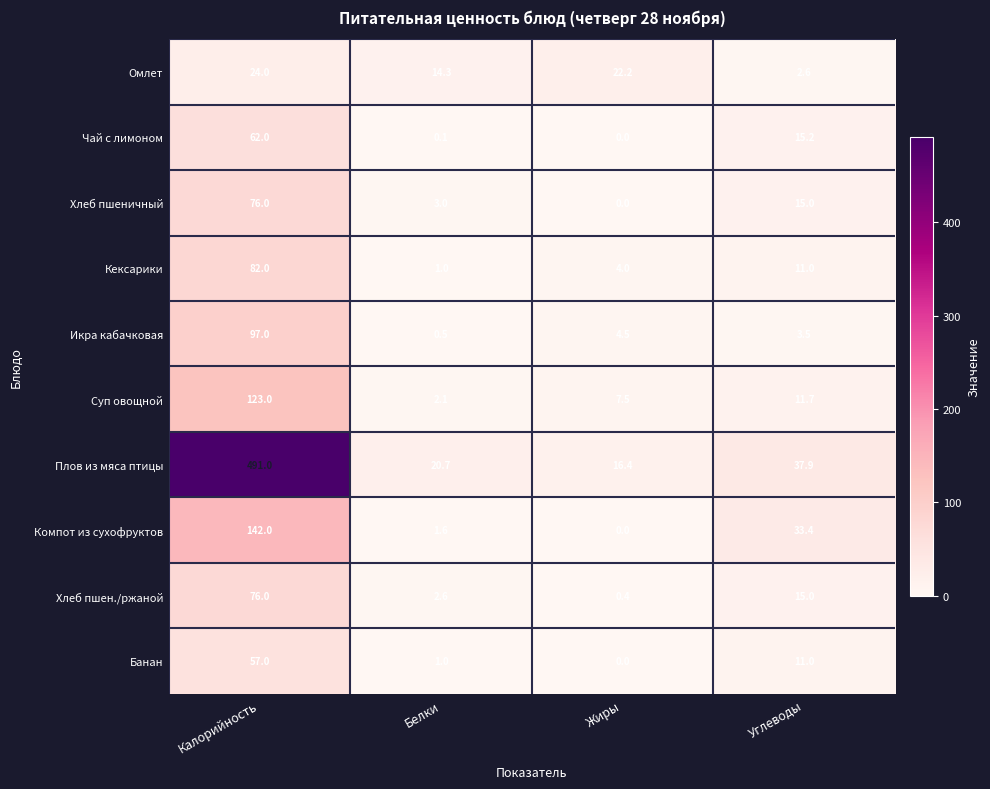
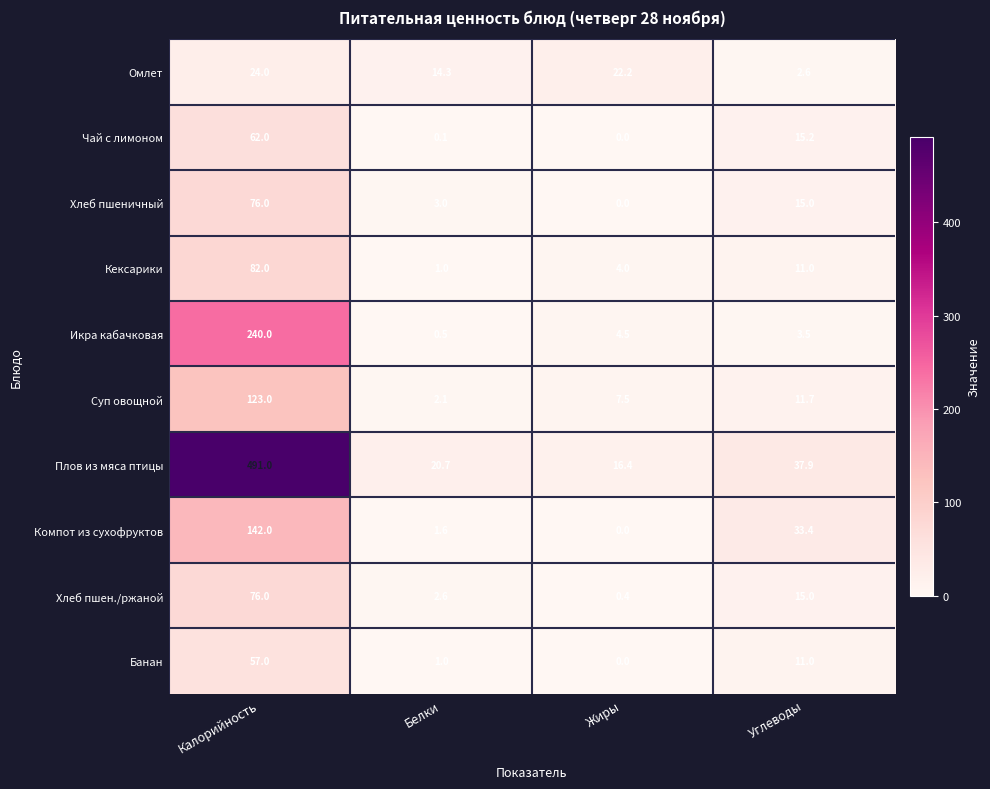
Икра кабачковая, Калорийность: 97.0 -> 240.0
